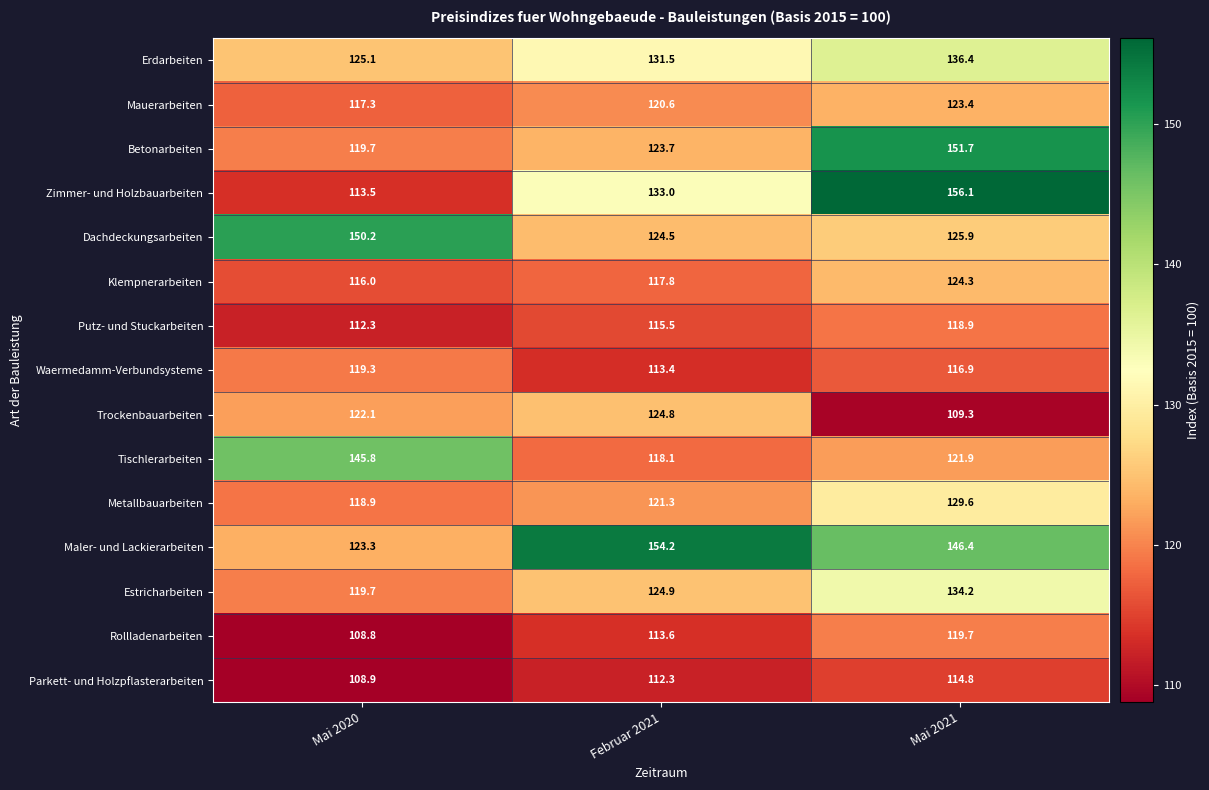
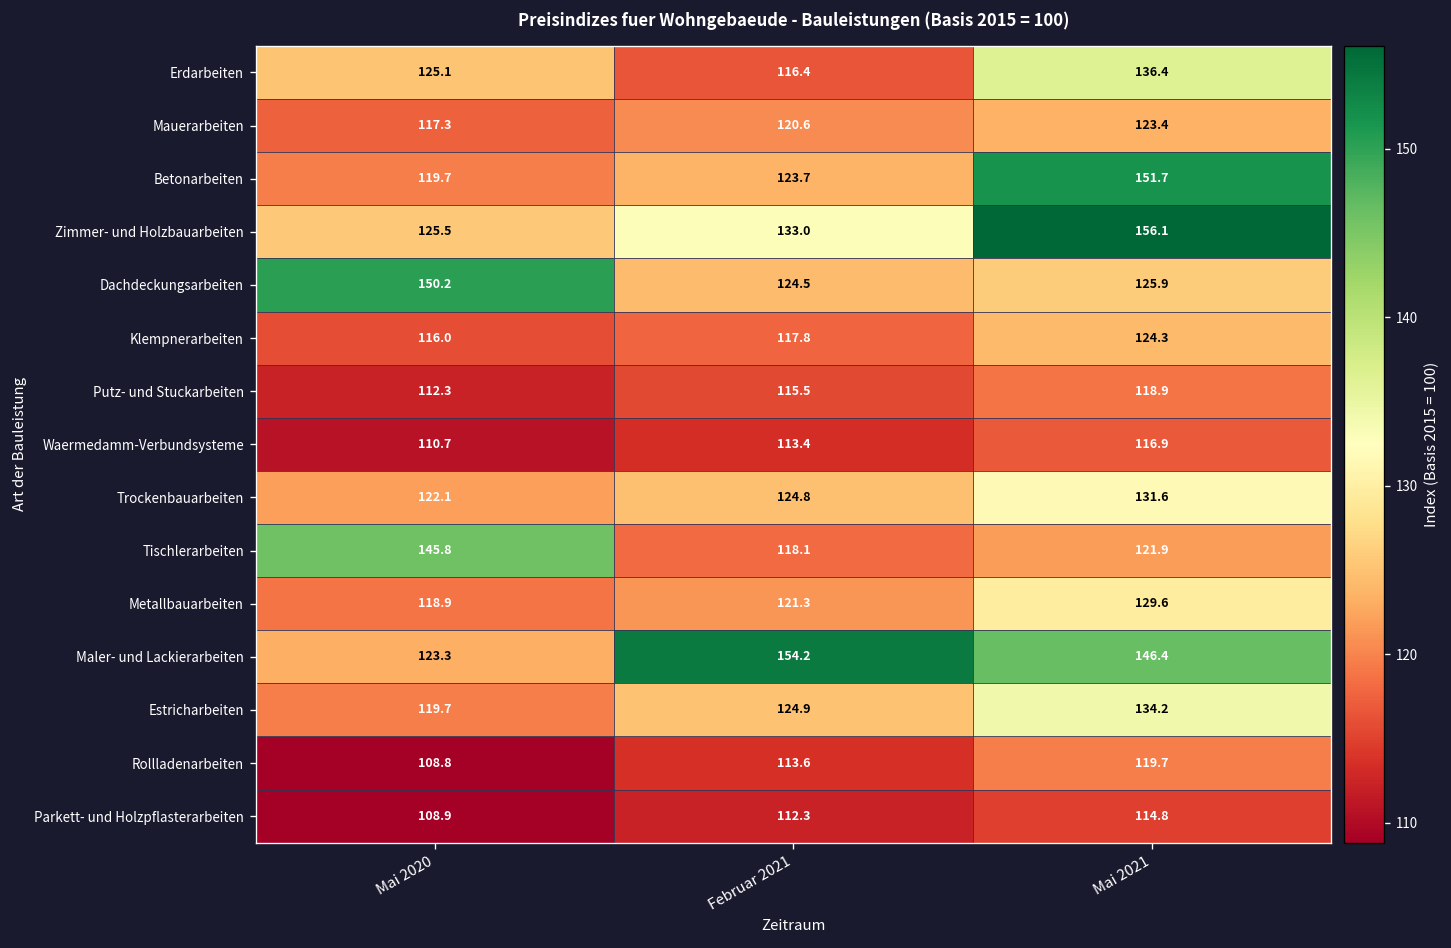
Erdarbeiten, Februar 2021: 131.5 -> 116.4
Zimmer- und Holzbauarbeiten, Mai 2020: 113.5 -> 125.5
Waermedamm-Verbundsysteme, Mai 2020: 119.3 -> 110.7
Trockenbauarbeiten, Mai 2021: 109.3 -> 131.6
